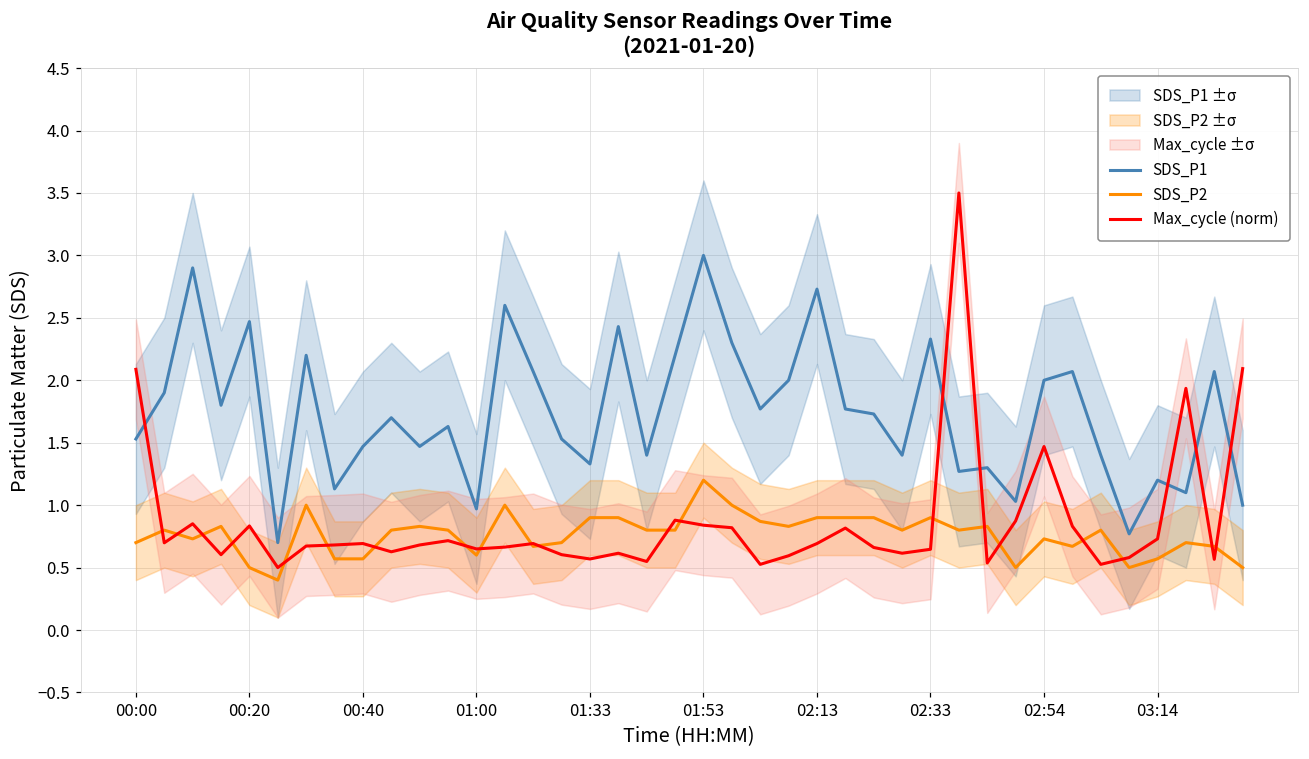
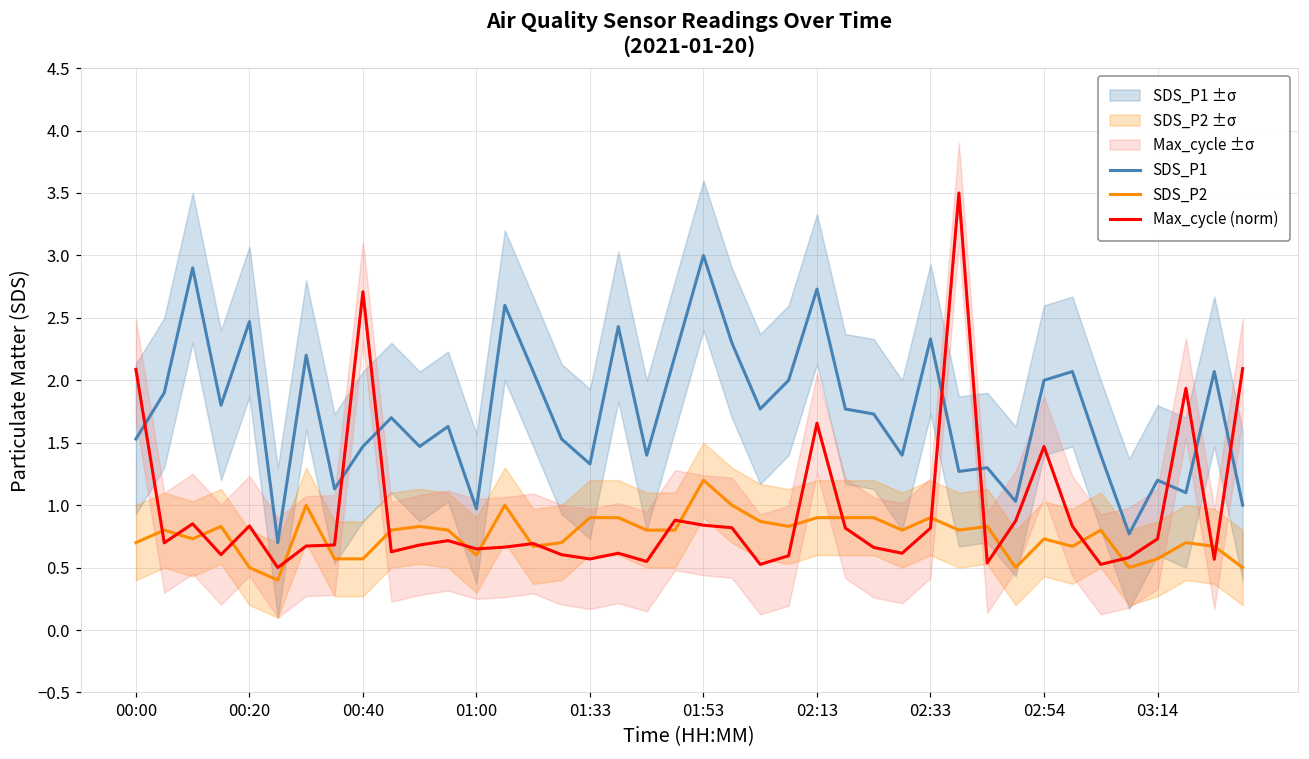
Max_cycle (norm), 00:40: 0.69 -> 2.71
Max_cycle (norm), 02:13: 0.69 -> 1.66
Max_cycle (norm), 02:33: 0.65 -> 0.82
